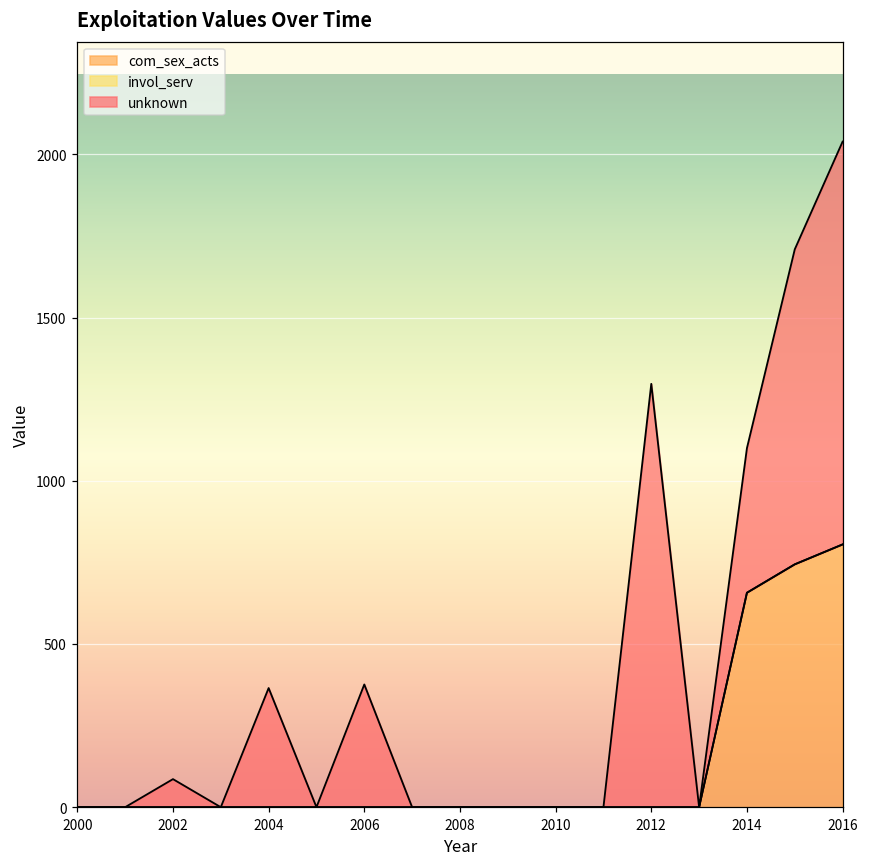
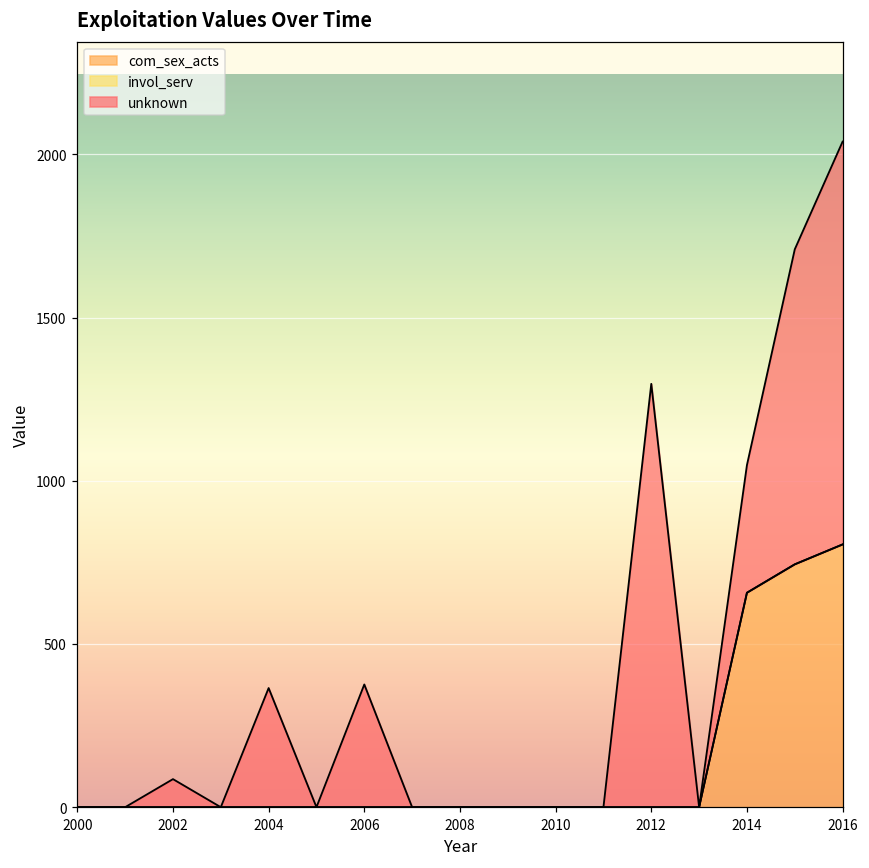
unknown, 2014: 440 -> 390
